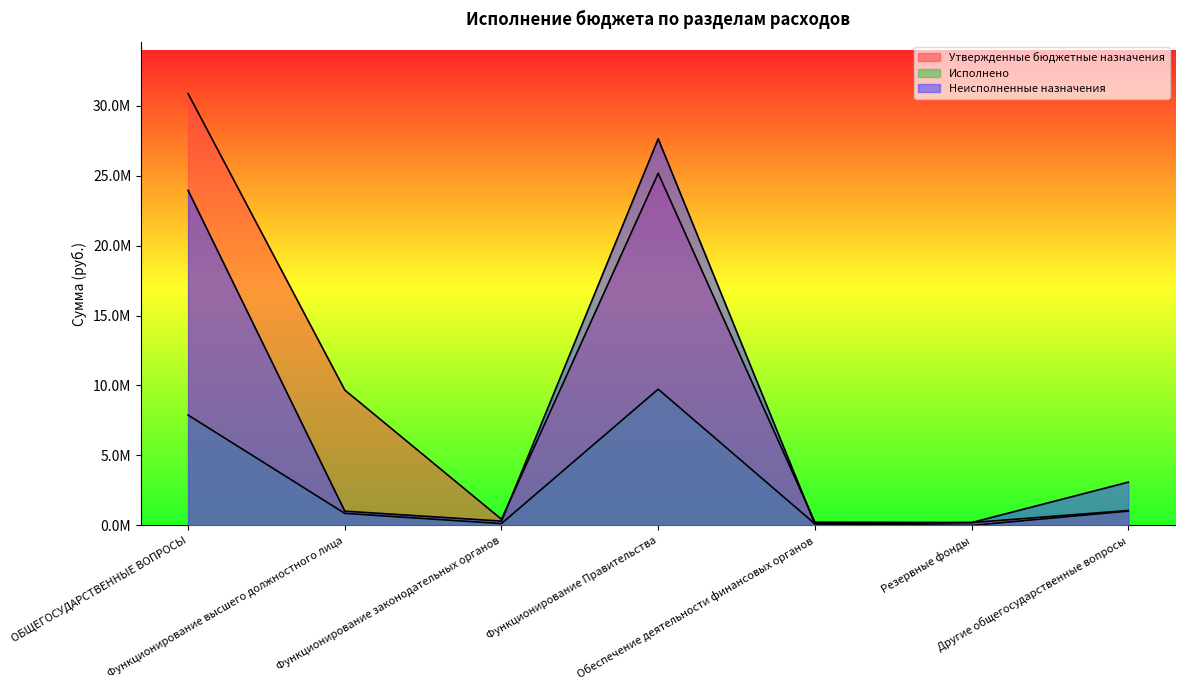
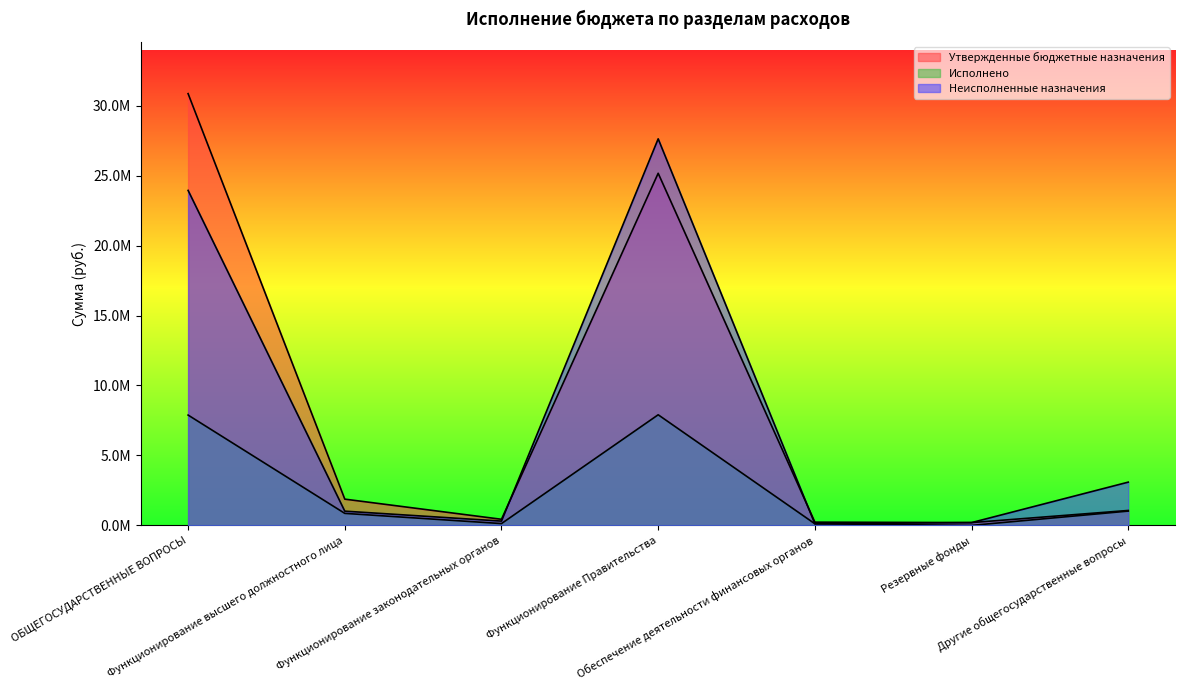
Утвержденные бюджетные назначения, Функционирование высшего должностного лица: 9700000 -> 1900000
Исполнено, Функционирование Правительства: 9700000 -> 7900000
